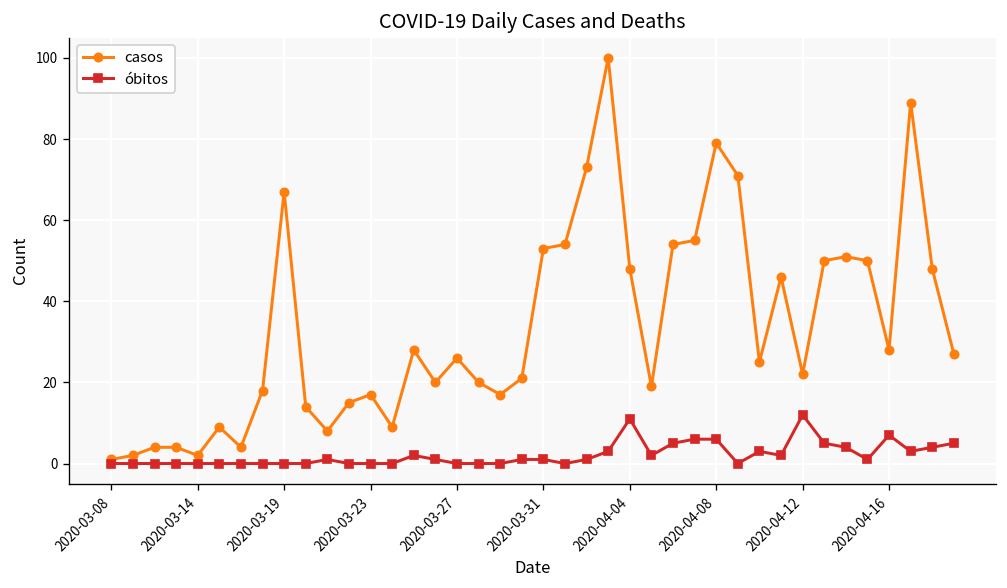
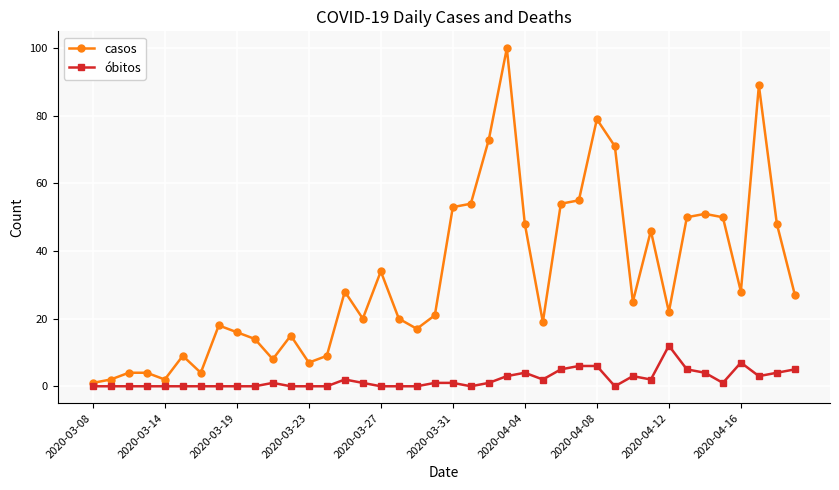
casos, 2020-03-19: 67 -> 16
casos, 2020-03-23: 17 -> 7
casos, 2020-03-27: 26 -> 34
óbitos, 2020-04-04: 11 -> 4
